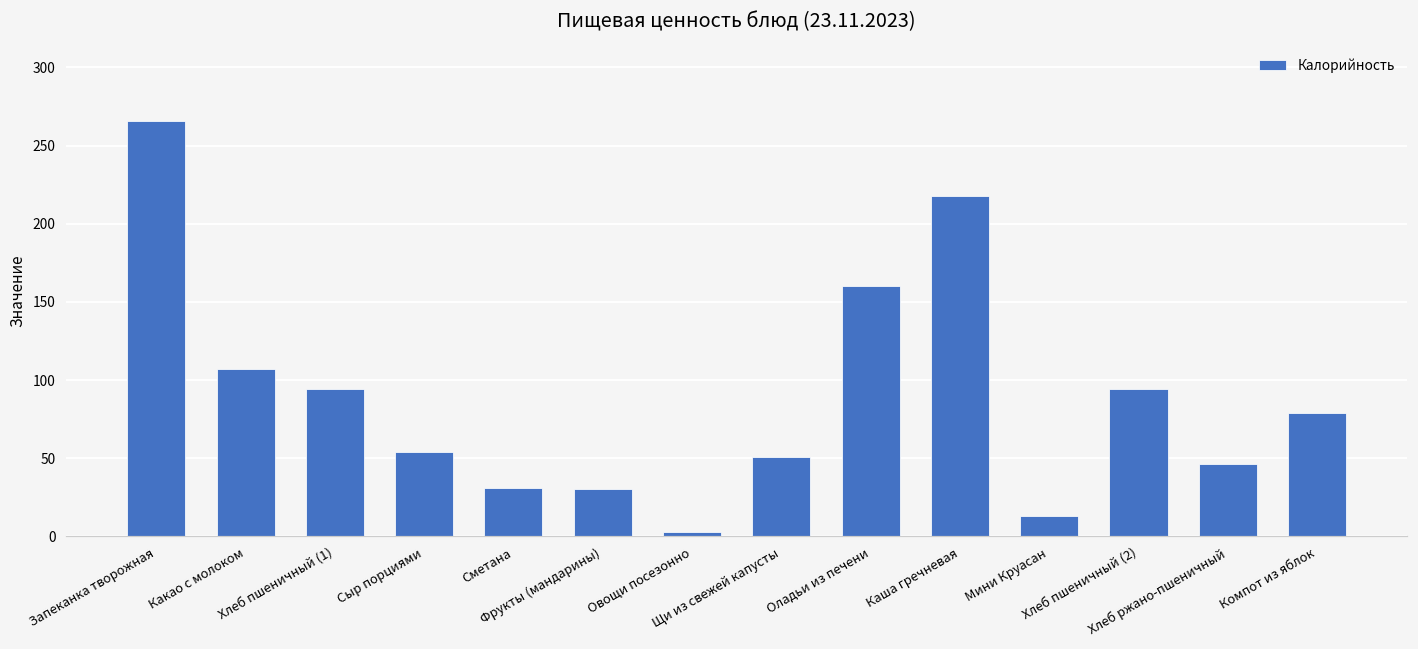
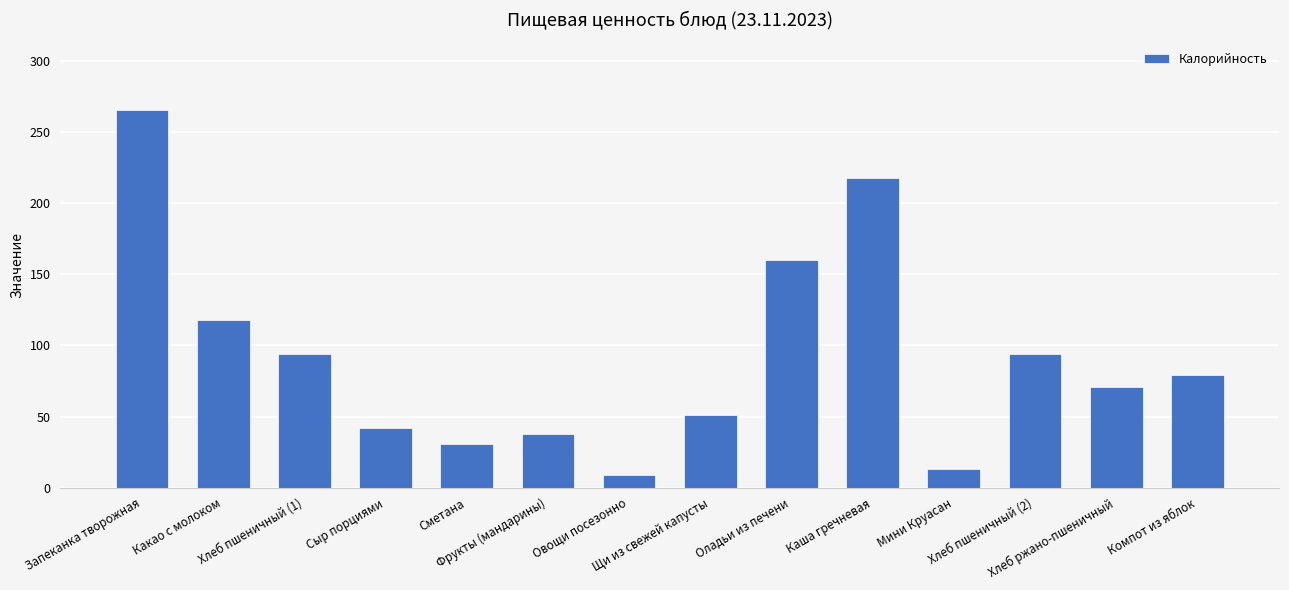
Какао с молоком: 107 -> 118
Сыр порциями: 54 -> 42
Фрукты (мандарины): 30 -> 38
Овощи посезонно: 3 -> 9
Хлеб ржано-пшеничный: 46 -> 71
